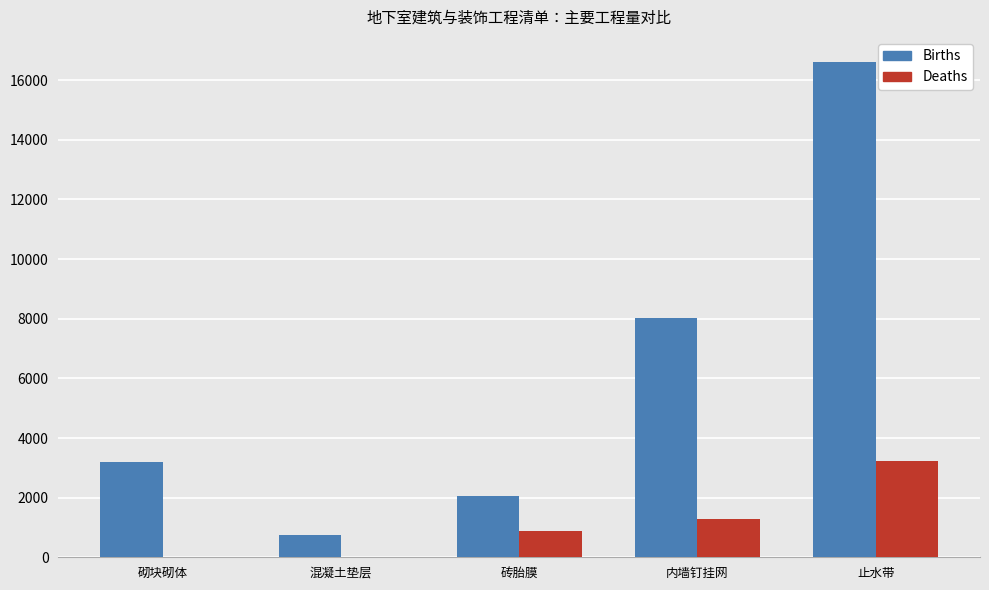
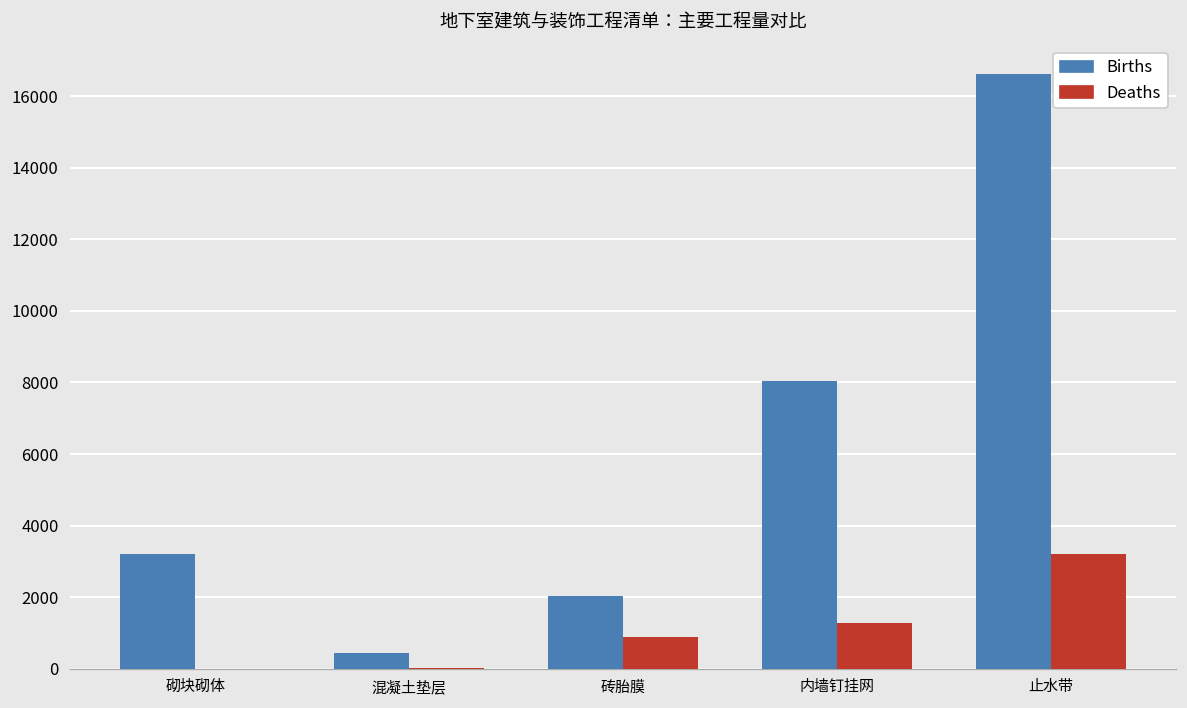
Births, 混凝土垫层: 800 -> 400
